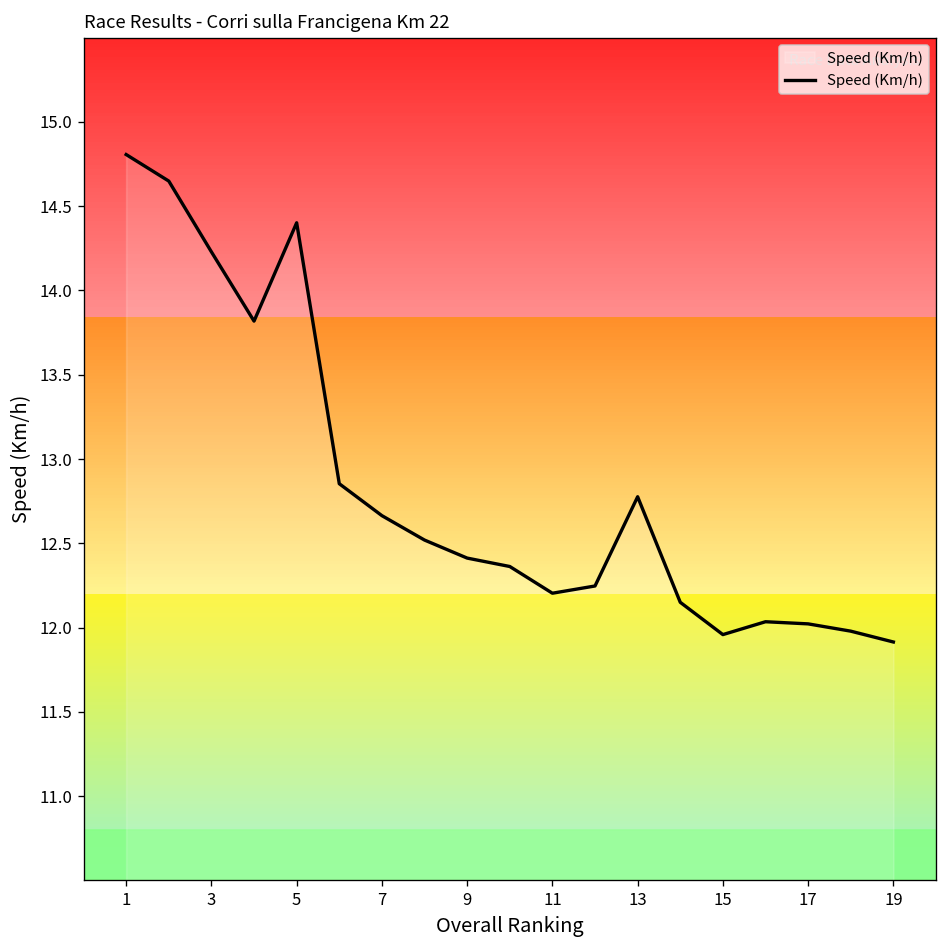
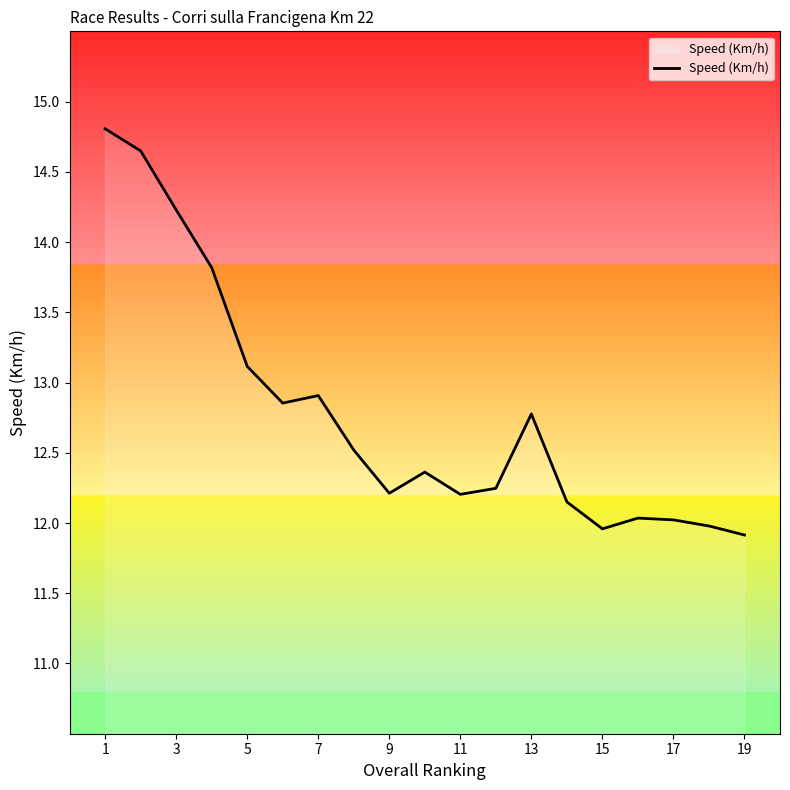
5: 14.40 -> 13.12
7: 12.66 -> 12.91
9: 12.41 -> 12.21
